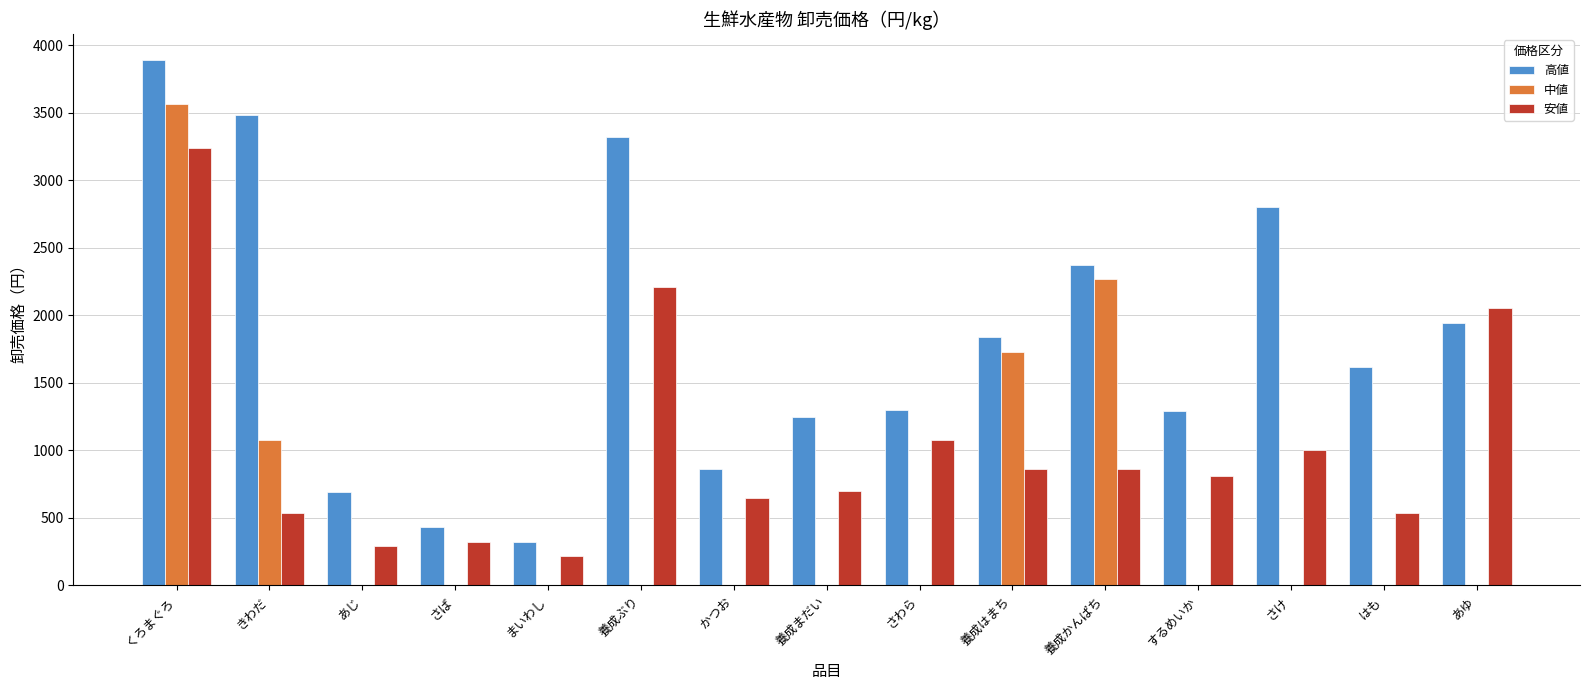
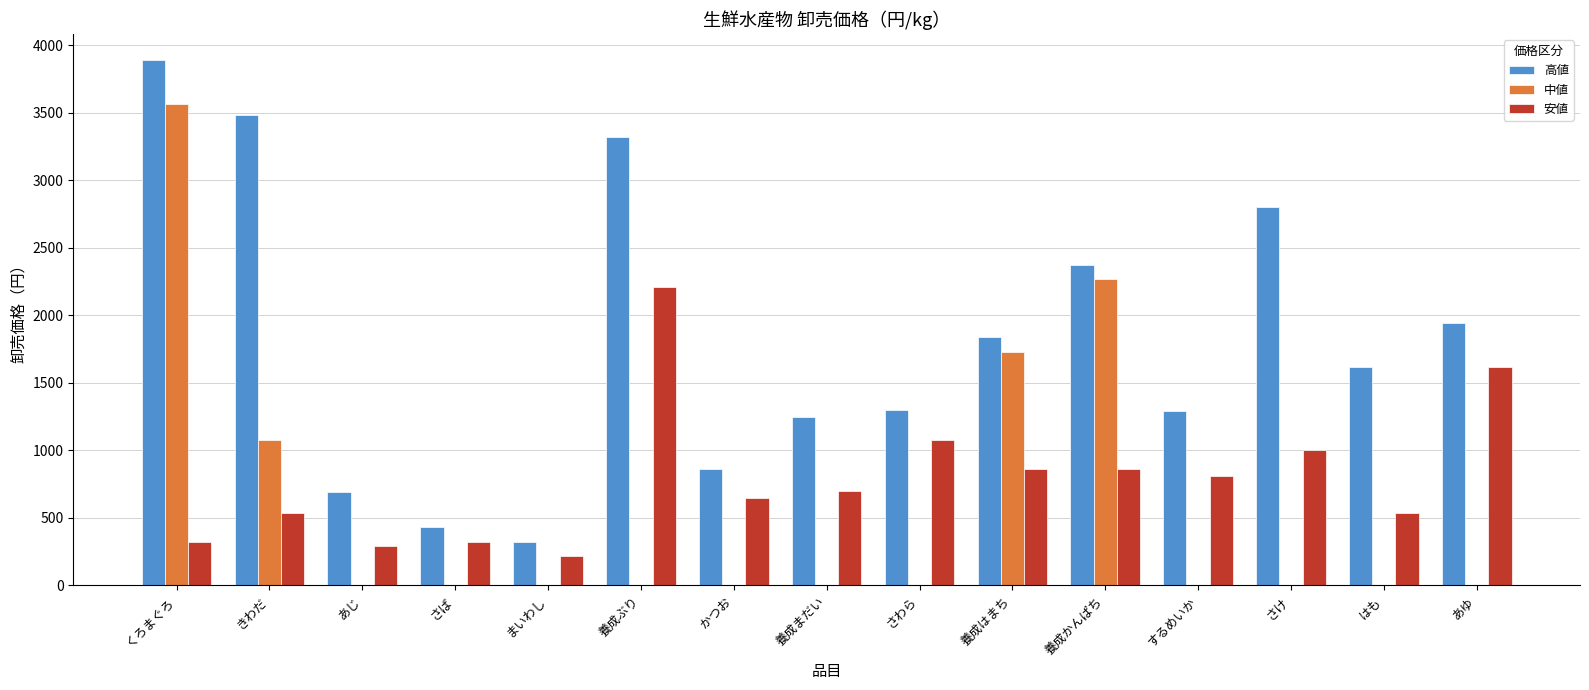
安値, くろまぐろ: 3240 -> 320
安値, あゆ: 2050 -> 1620
